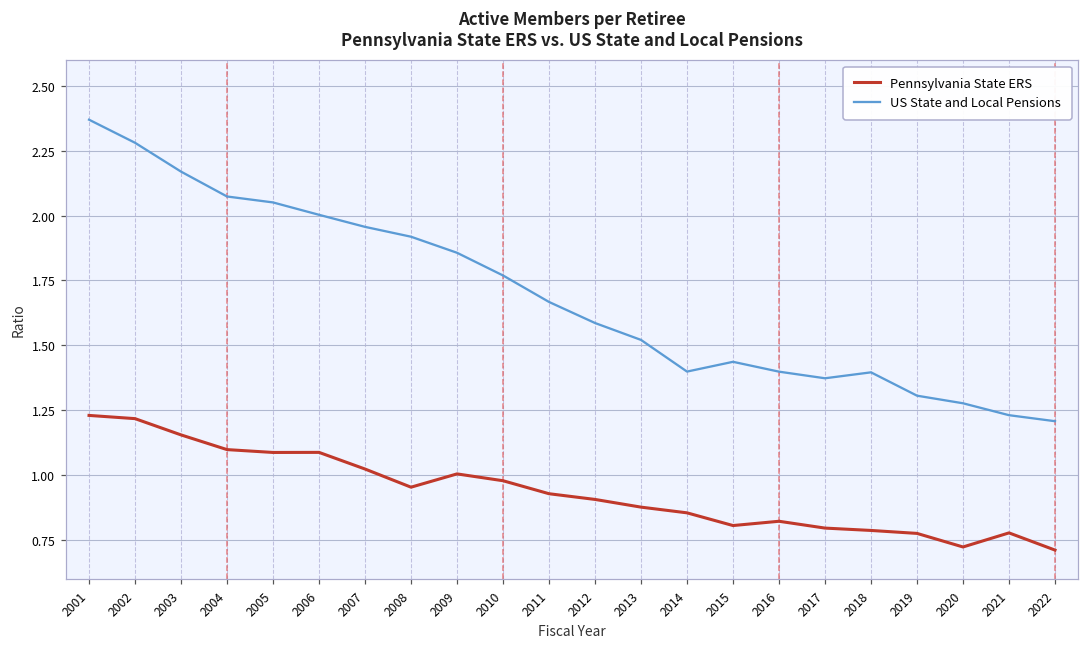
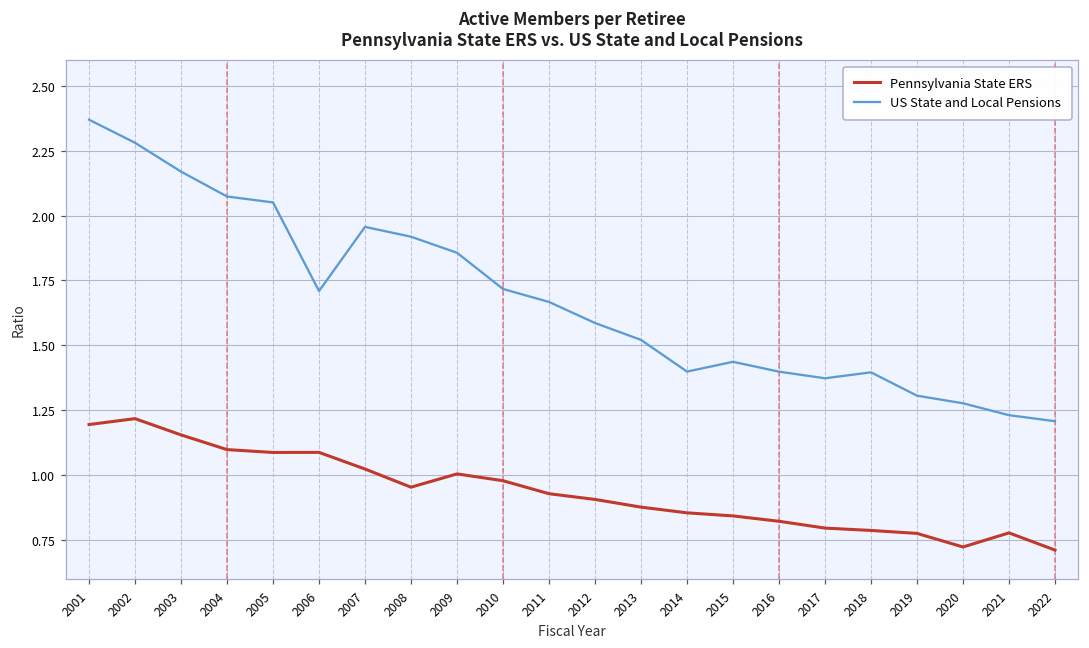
Pennsylvania State ERS, 2001: 1.23 -> 1.19
US State and Local Pensions, 2006: 2.00 -> 1.71
US State and Local Pensions, 2010: 1.77 -> 1.72
Pennsylvania State ERS, 2015: 0.81 -> 0.84
